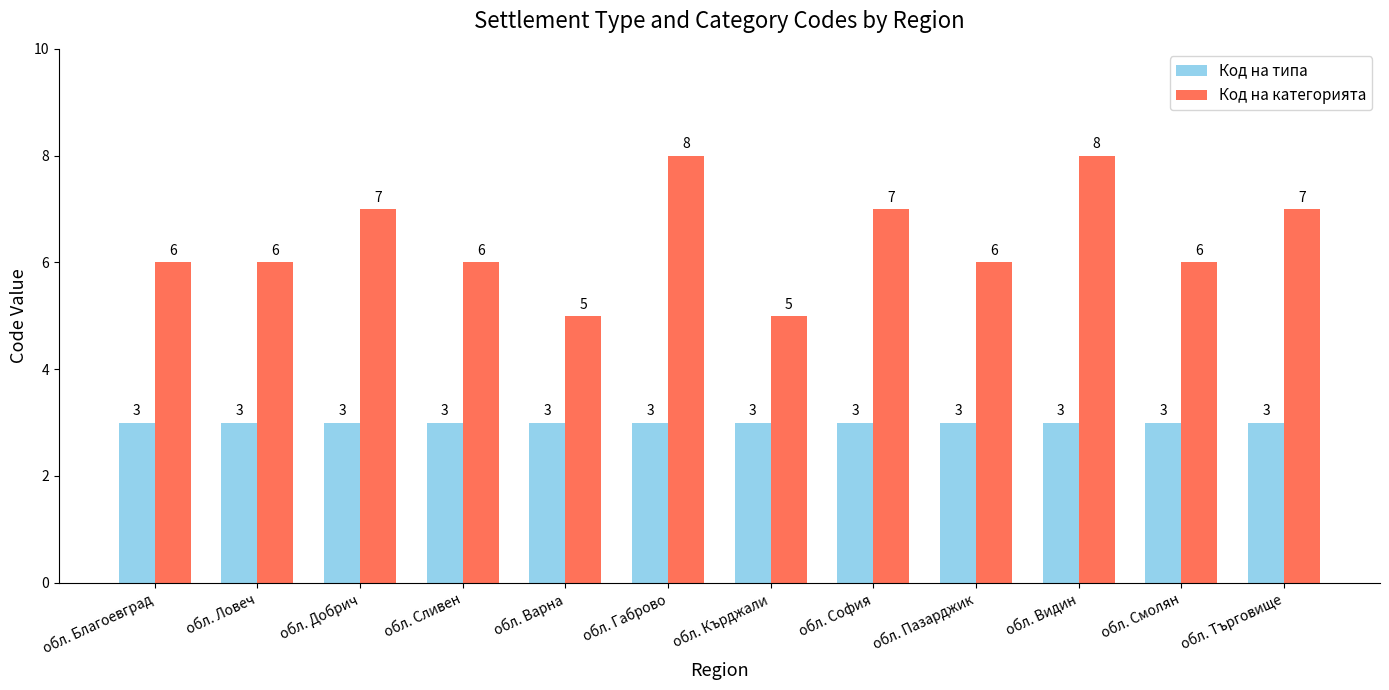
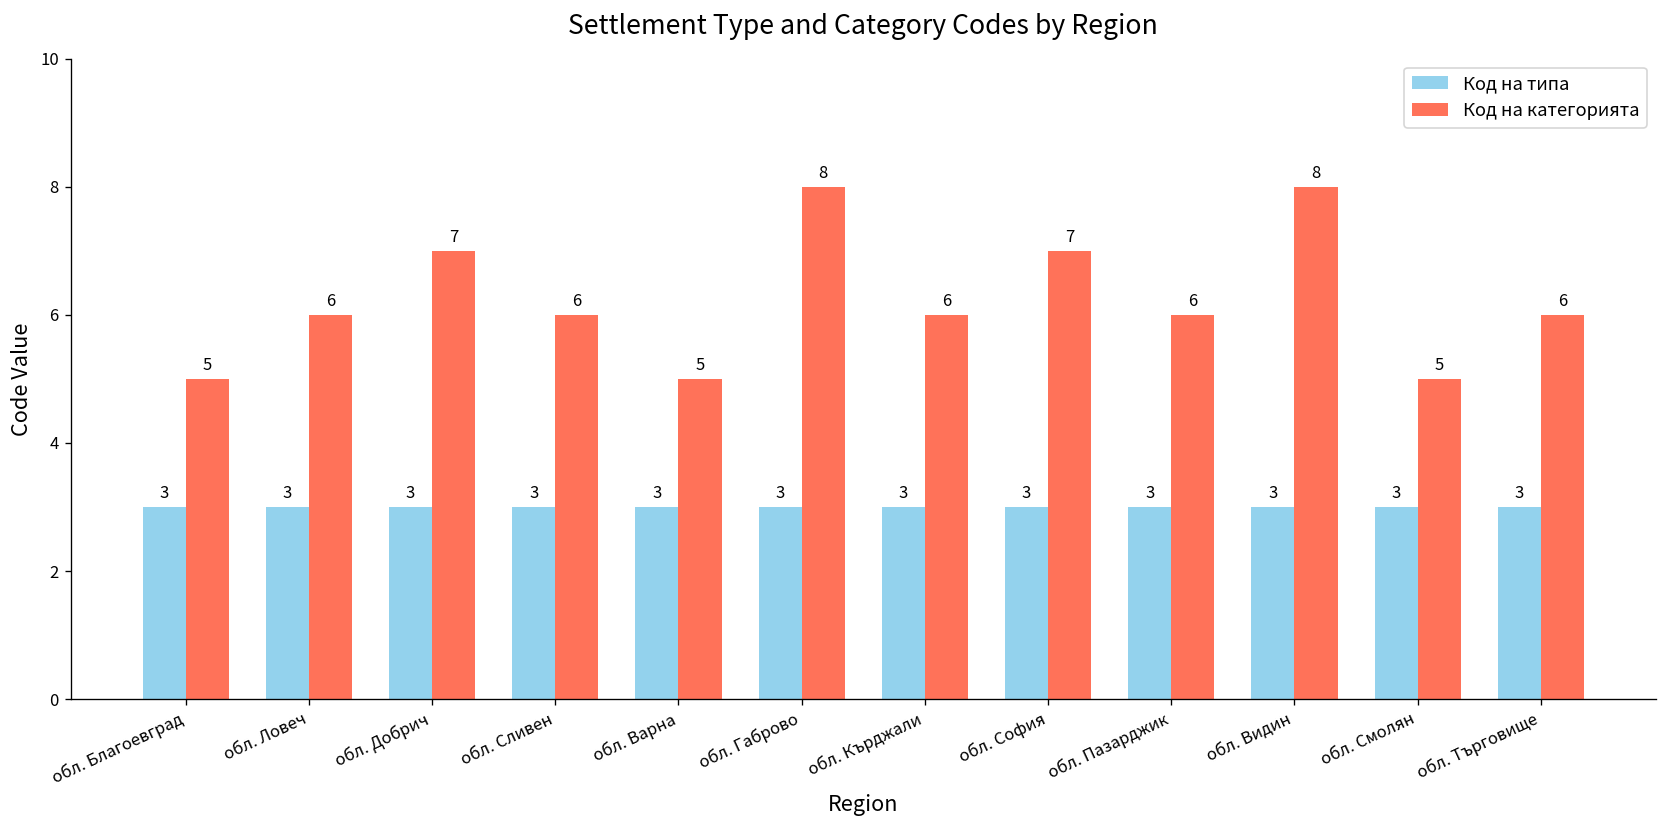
Код на категорията, обл. Благоевград: 6 -> 5
Код на категорията, обл. Кърджали: 5 -> 6
Код на категорията, обл. Смолян: 6 -> 5
Код на категорията, обл. Търговище: 7 -> 6
